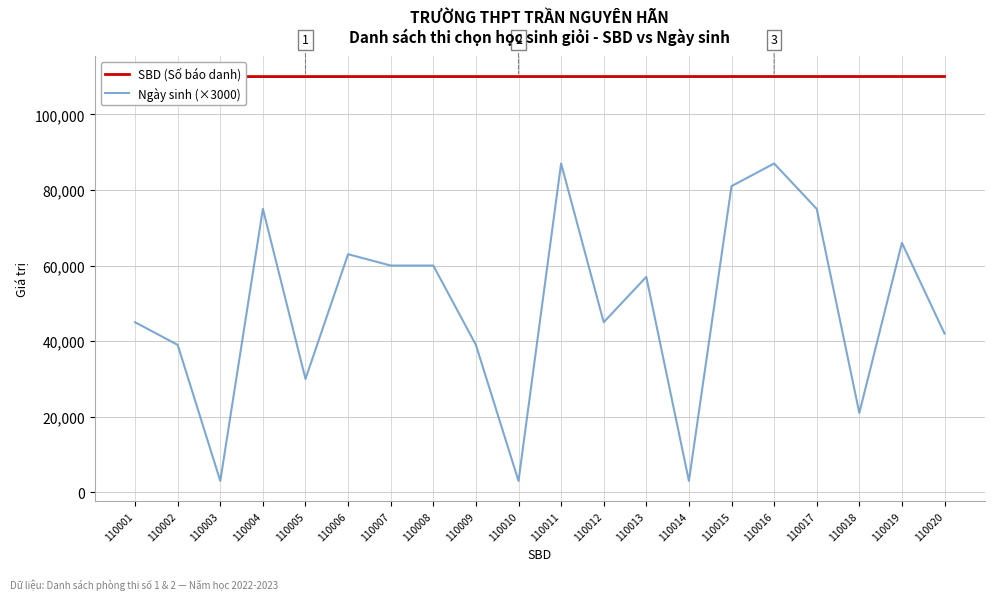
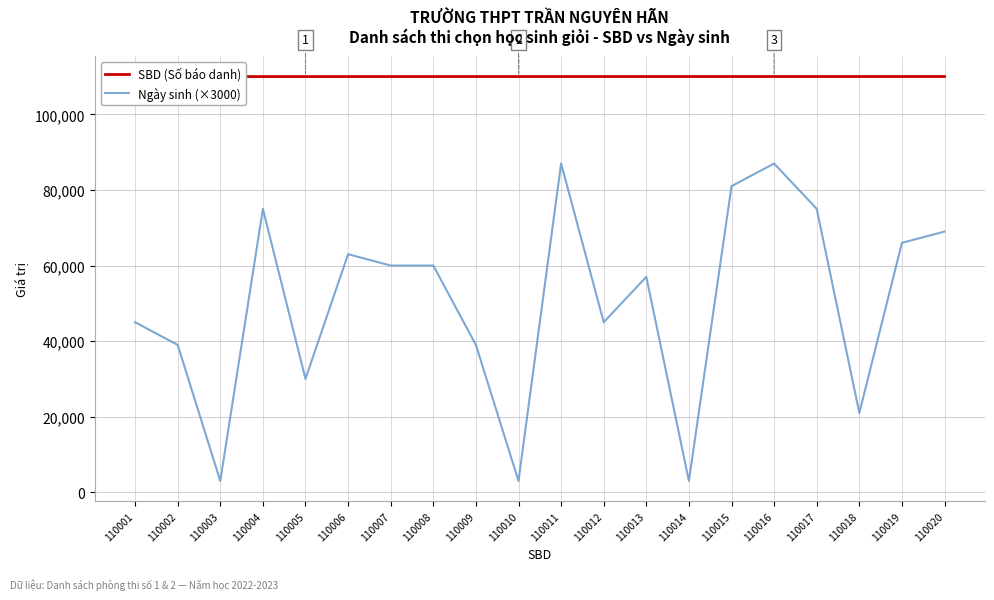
Ngày sinh (×3000), 110020: 42,000 -> 69,000
